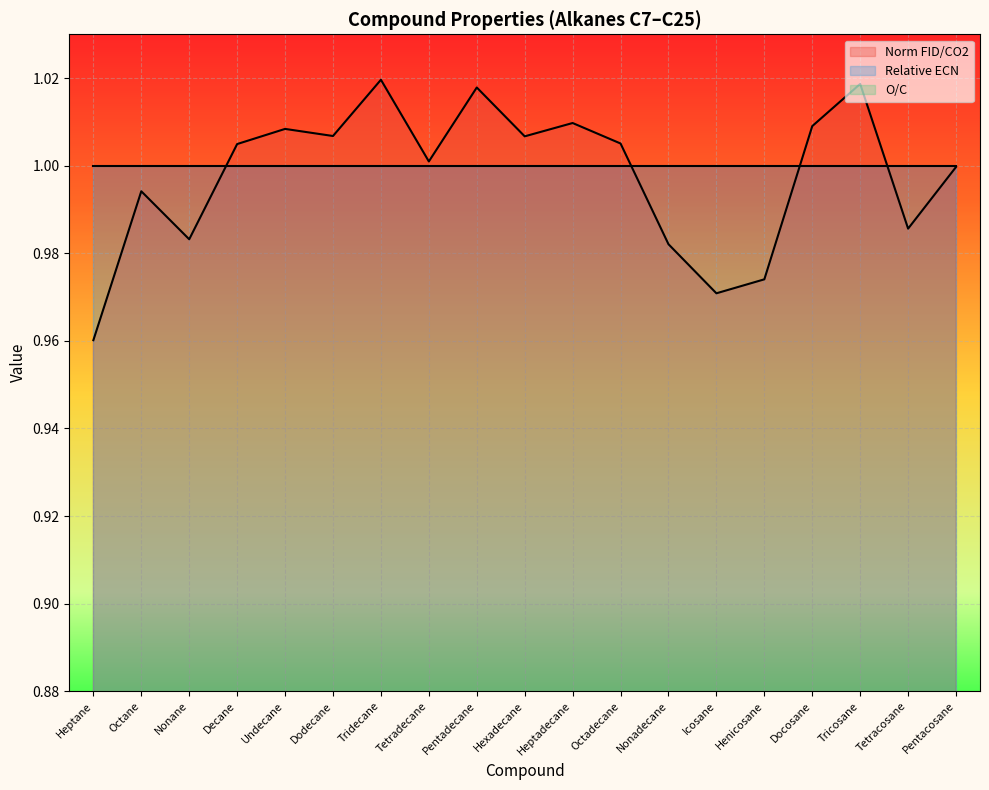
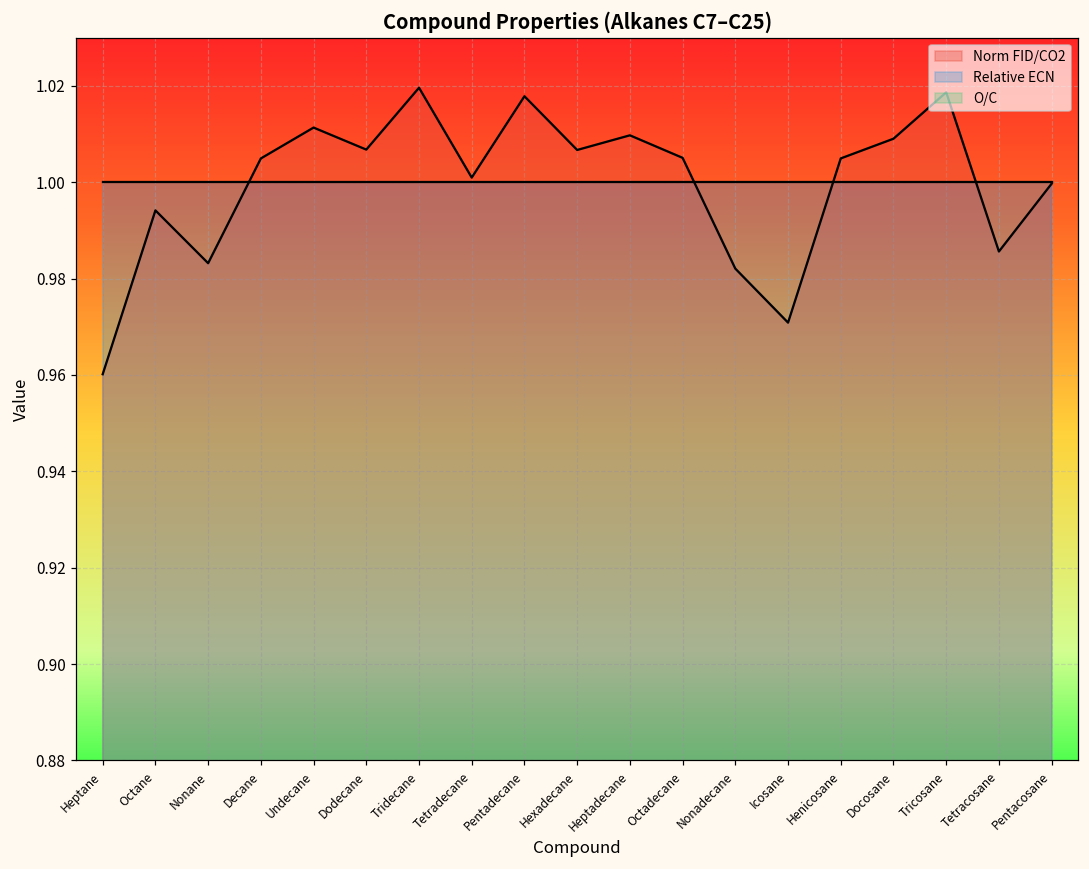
Norm FID/CO2, Undecane: 1.008 -> 1.011
Norm FID/CO2, Henicosane: 0.974 -> 1.005
